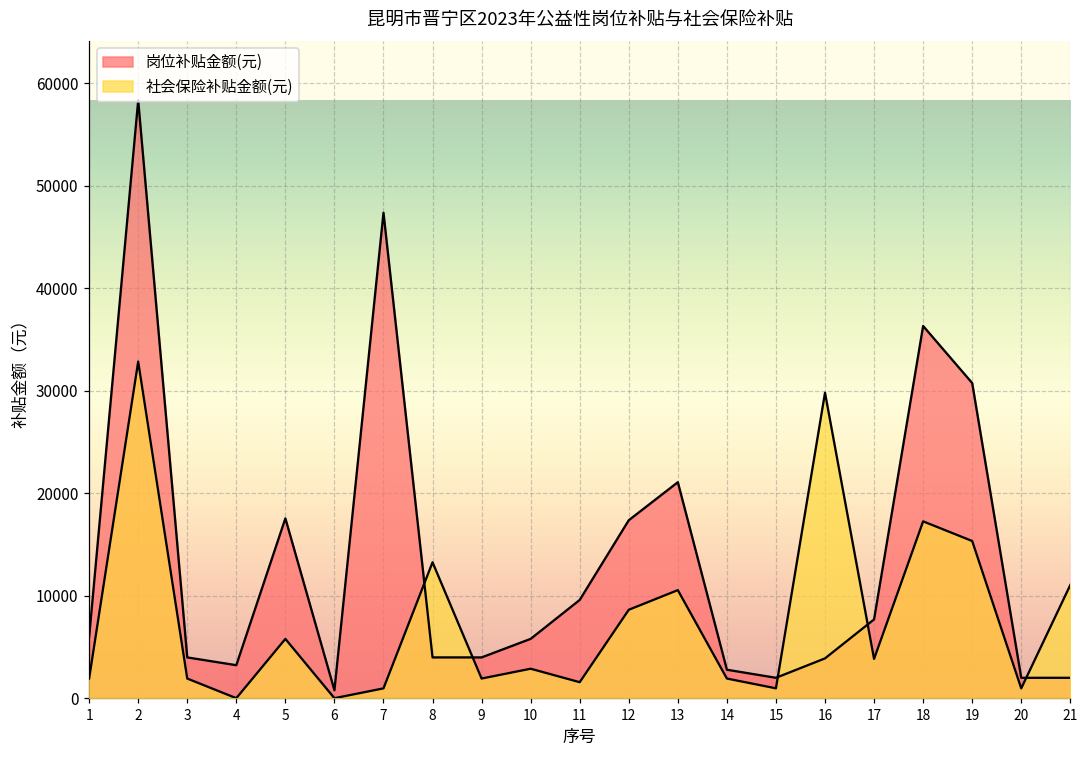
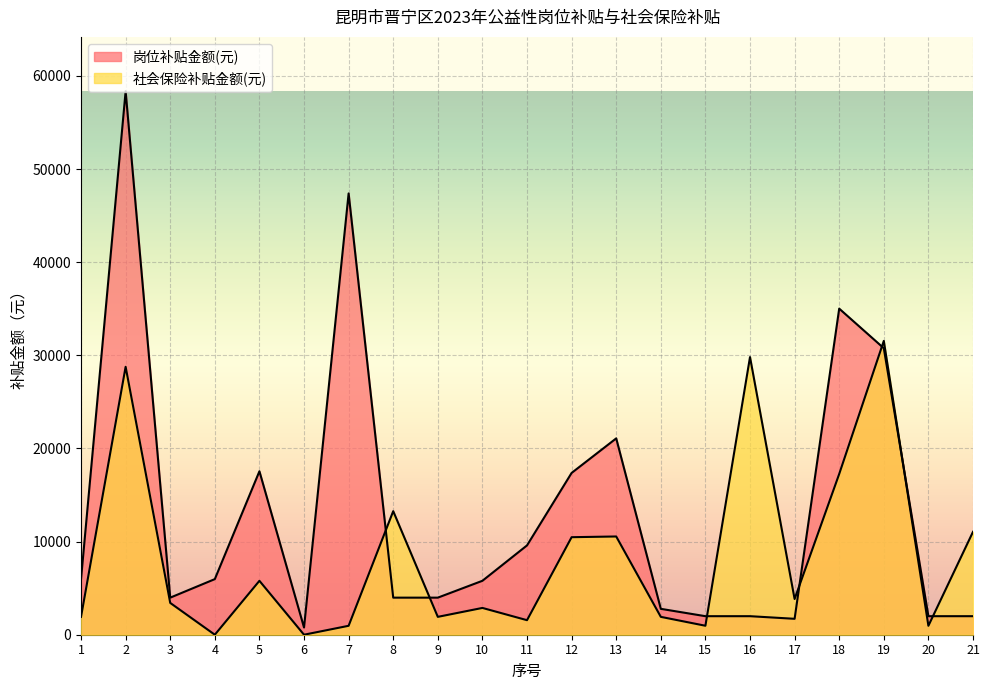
社会保险补贴金额(元), 2: 33000 -> 29000
社会保险补贴金额(元), 3: 2000 -> 3000
岗位补贴金额(元), 4: 3000 -> 6000
社会保险补贴金额(元), 12: 9000 -> 10000
岗位补贴金额(元), 16: 4000 -> 2000
岗位补贴金额(元), 17: 8000 -> 2000
岗位补贴金额(元), 18: 36000 -> 35000
社会保险补贴金额(元), 19: 15000 -> 32000
